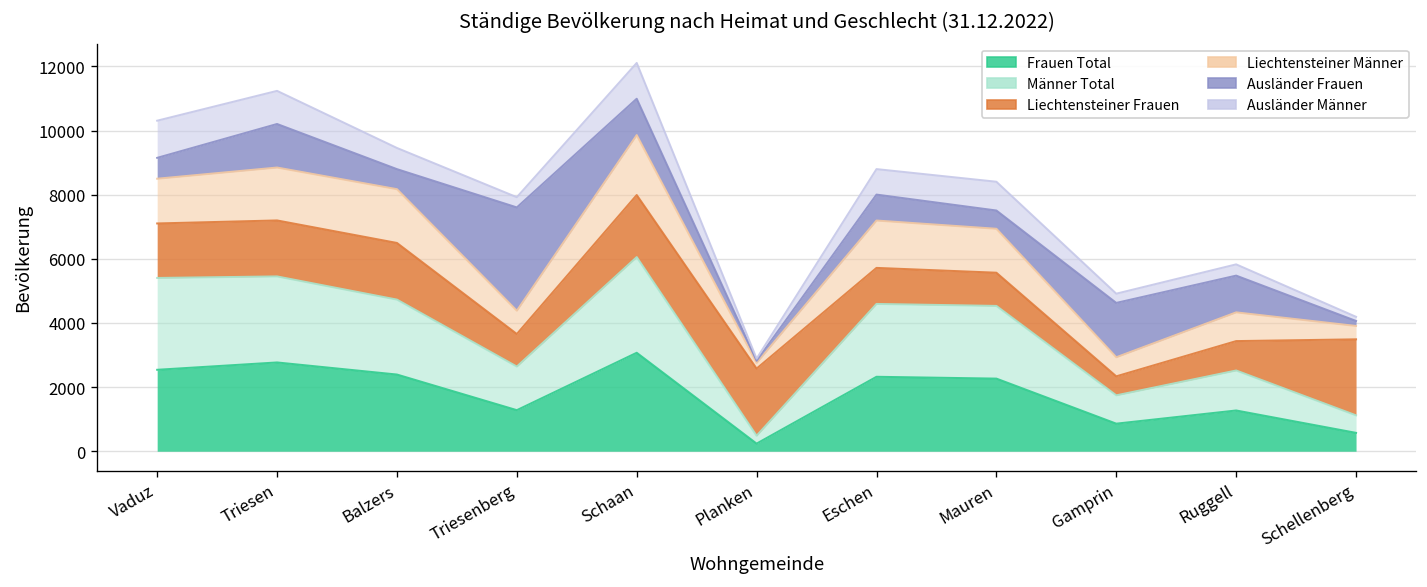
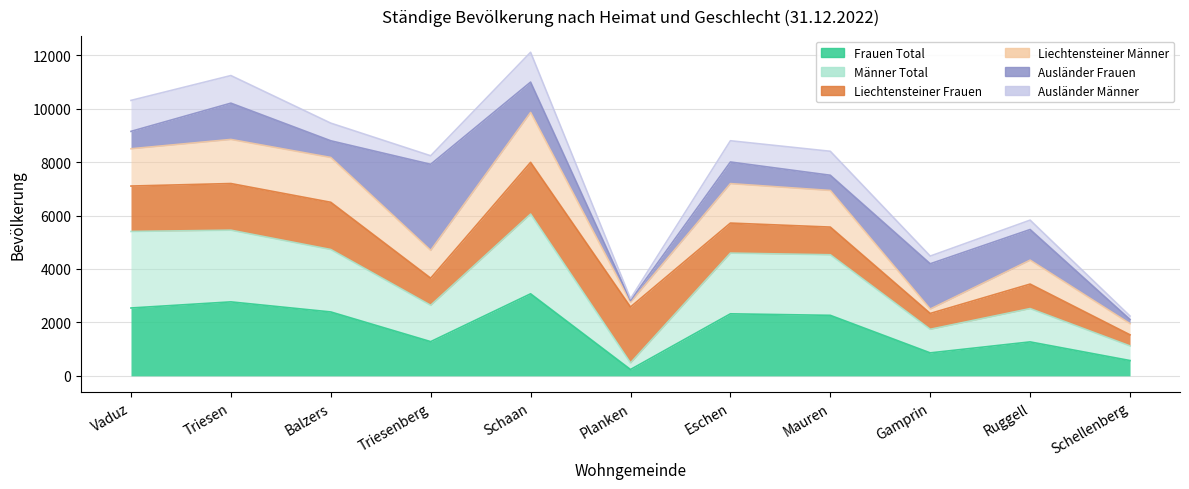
Liechtensteiner Männer, Triesenberg: 700 -> 1000
Liechtensteiner Männer, Gamprin: 600 -> 200
Liechtensteiner Frauen, Schellenberg: 2400 -> 400
